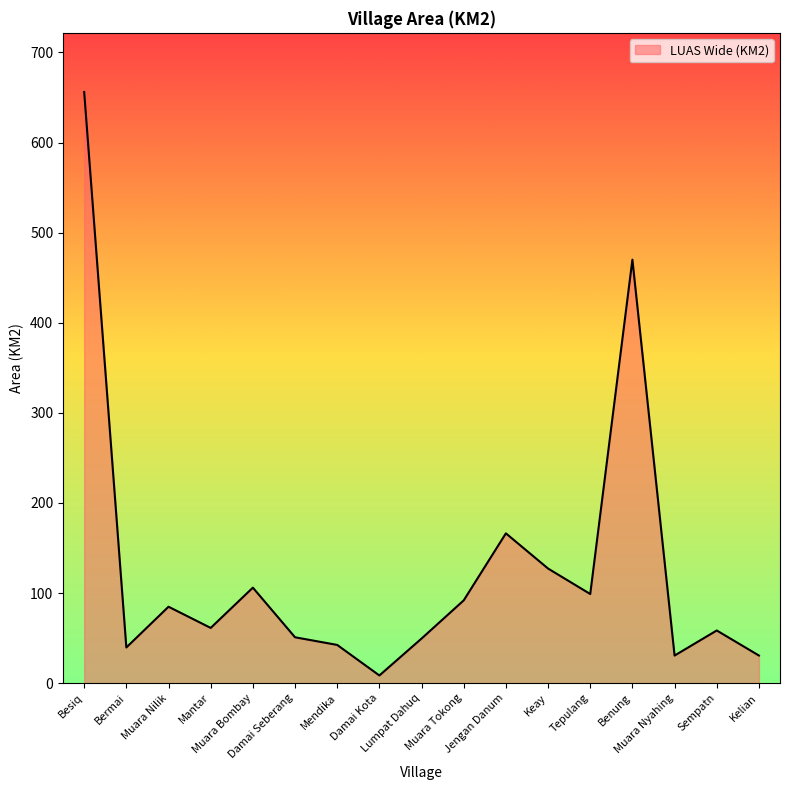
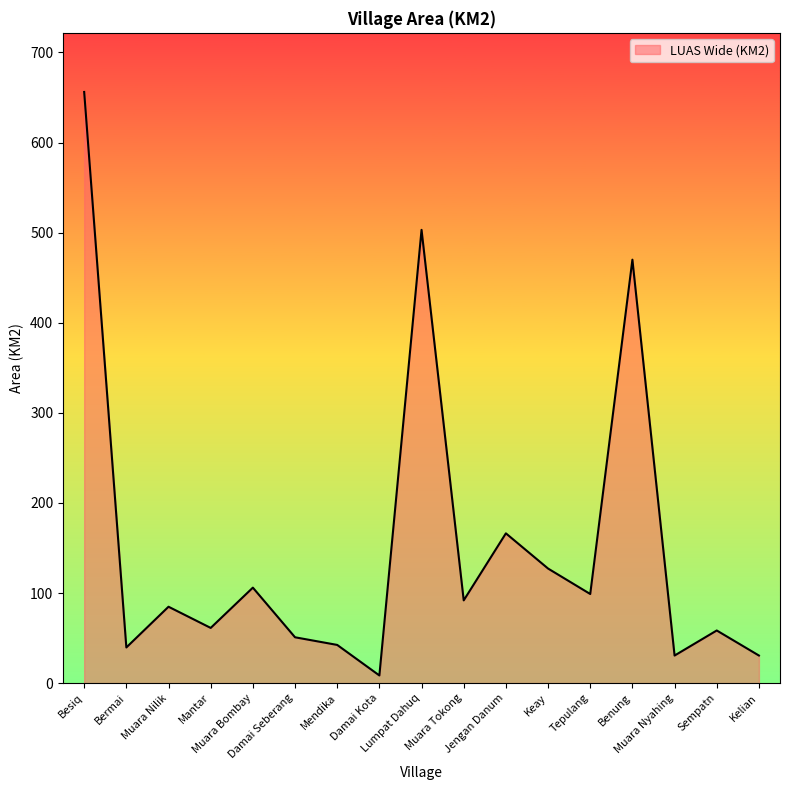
Lumpat Dahuq: 50 -> 500
